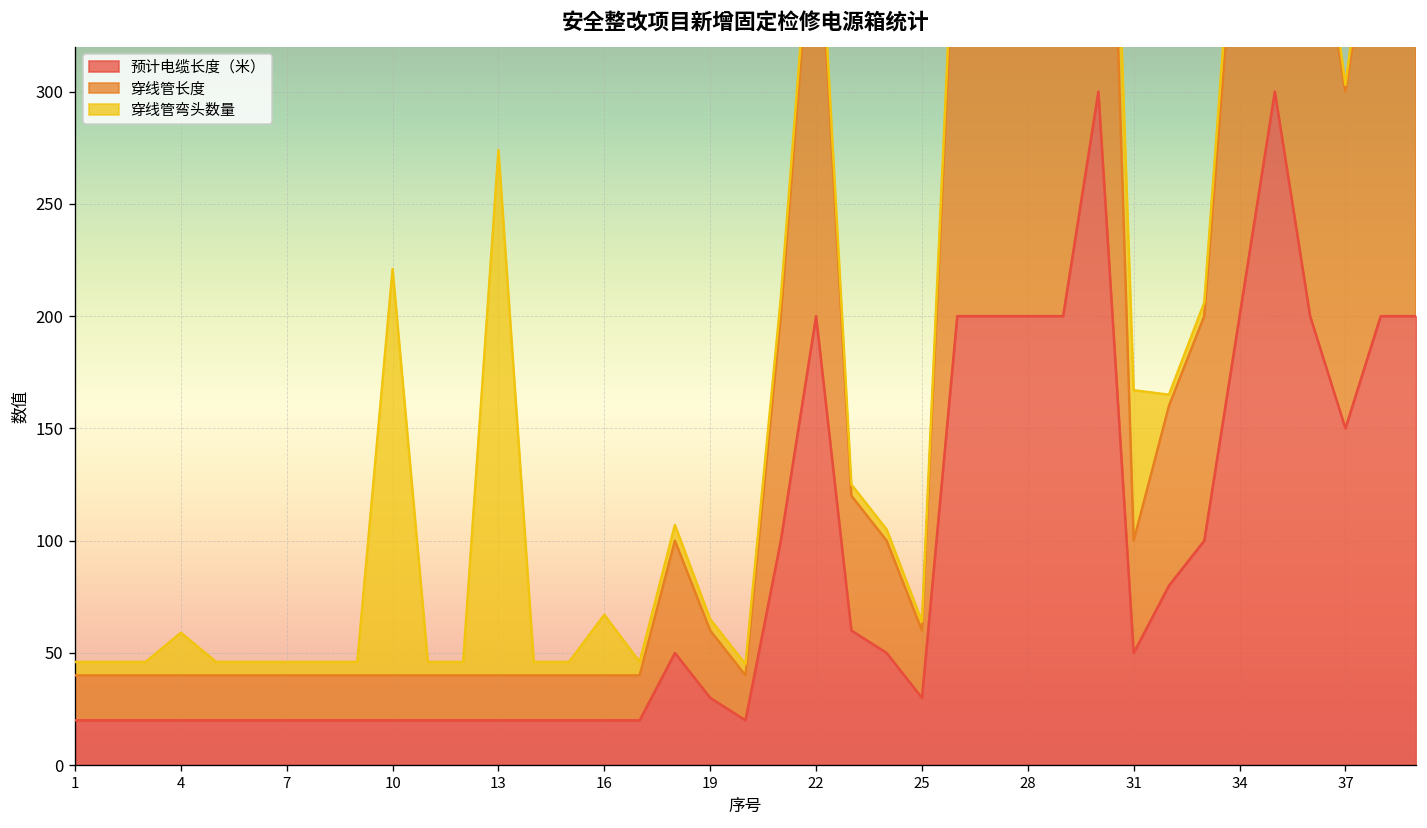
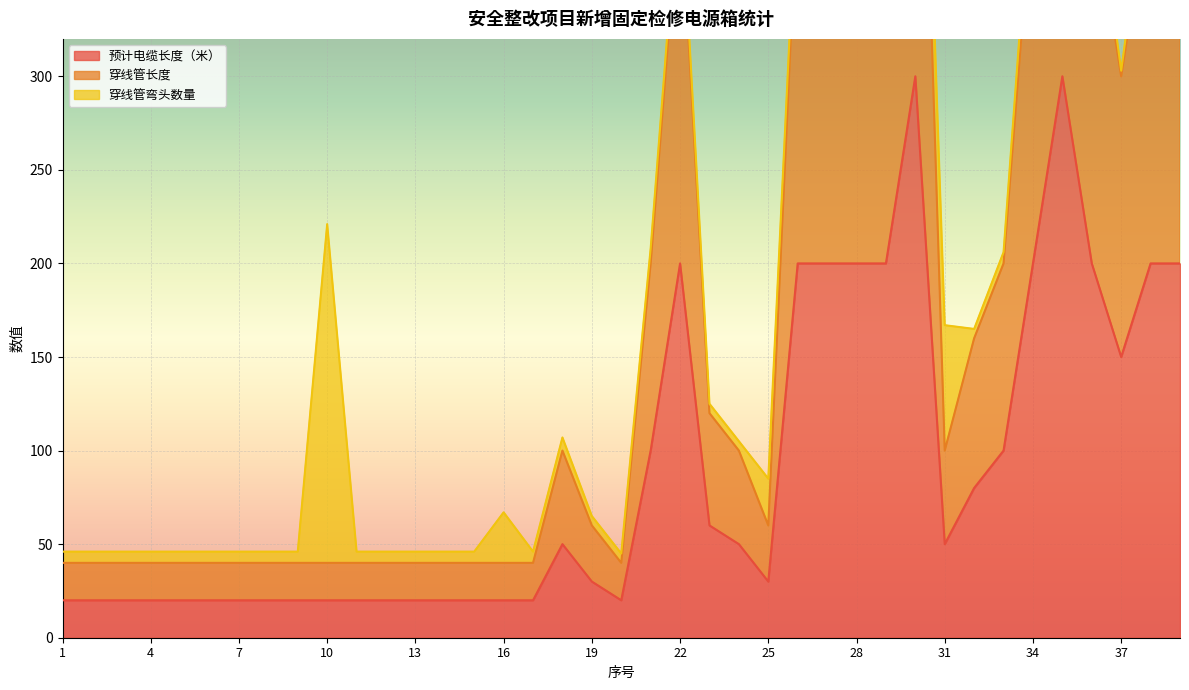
穿线管弯头数量, 4: 19 -> 6
穿线管弯头数量, 13: 234 -> 6
穿线管弯头数量, 25: 4 -> 25
